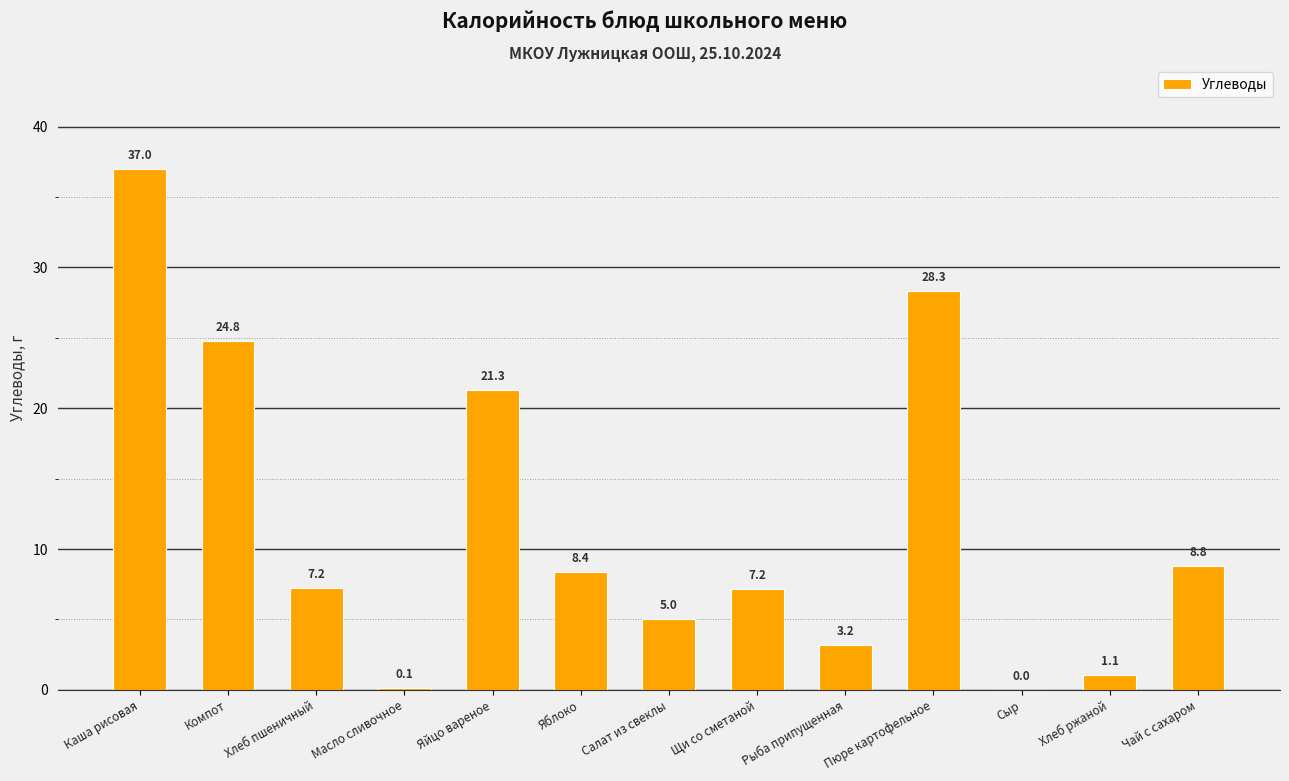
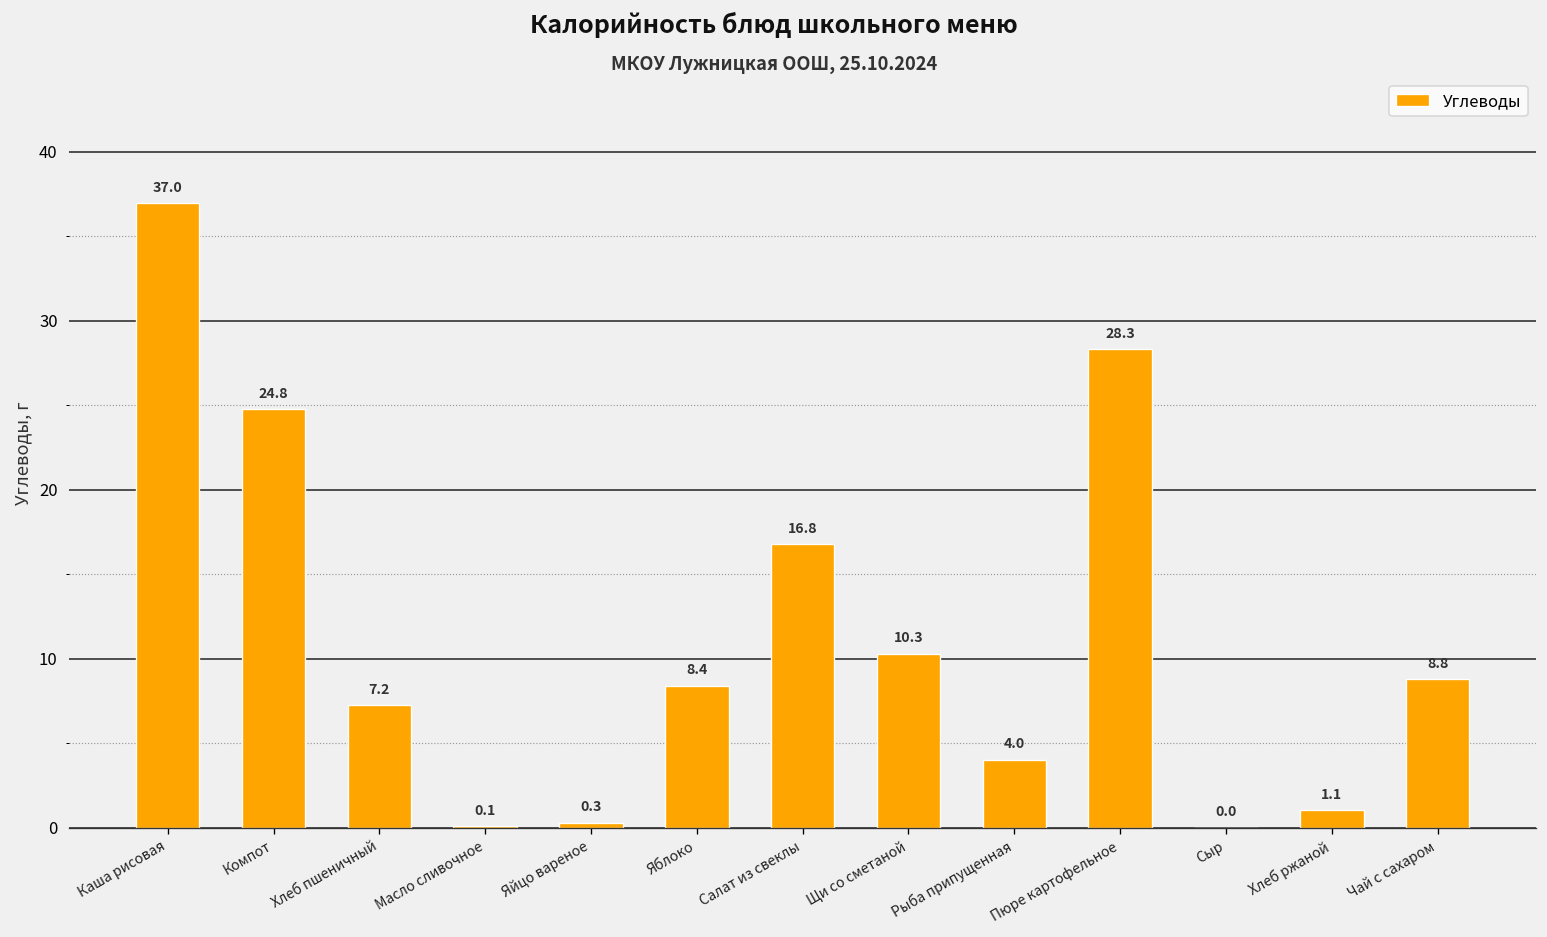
Яйцо вареное: 21.3 -> 0.3
Салат из свеклы: 5.0 -> 16.8
Щи со сметаной: 7.2 -> 10.3
Рыба припущенная: 3.2 -> 4.0
